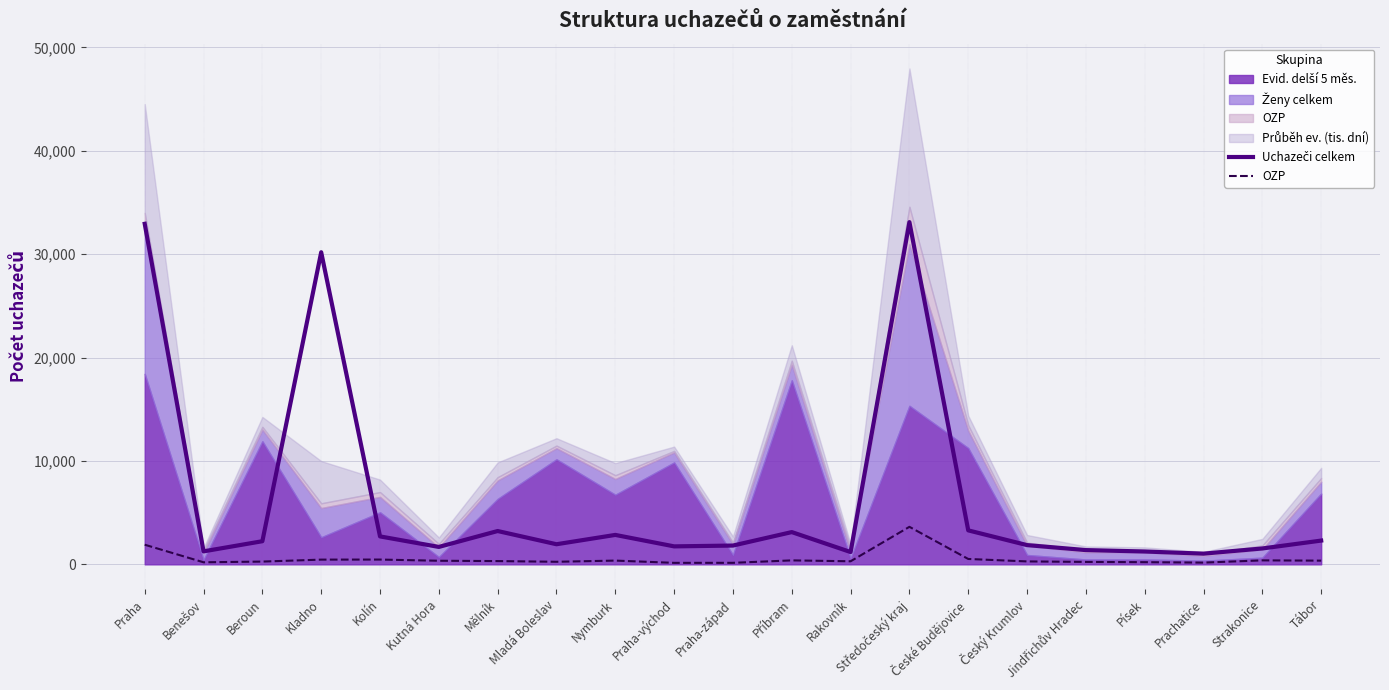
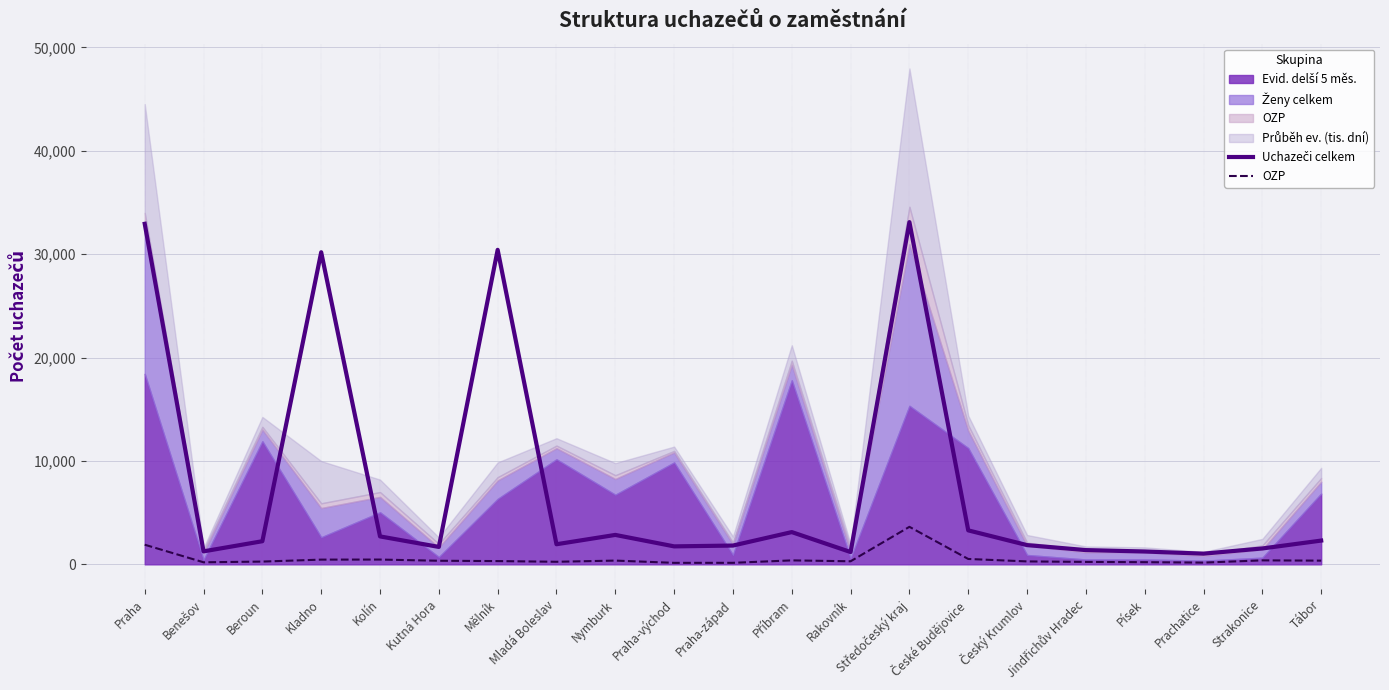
Uchazeči celkem, Mělník: 3,200 -> 30,400
